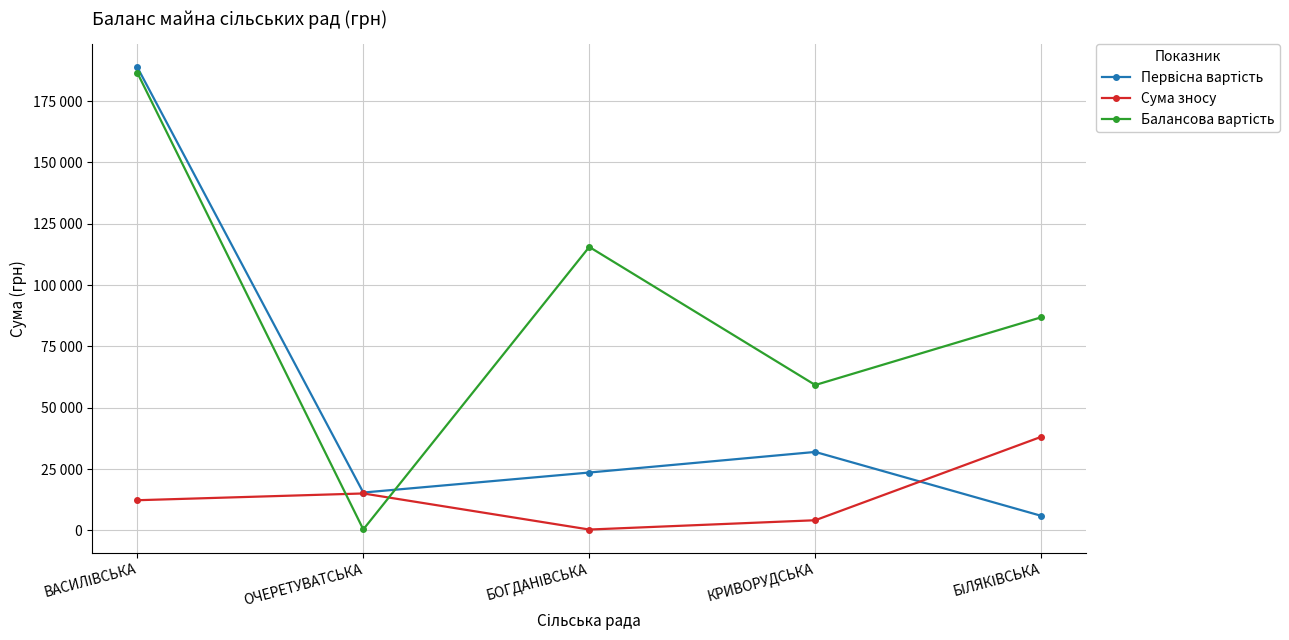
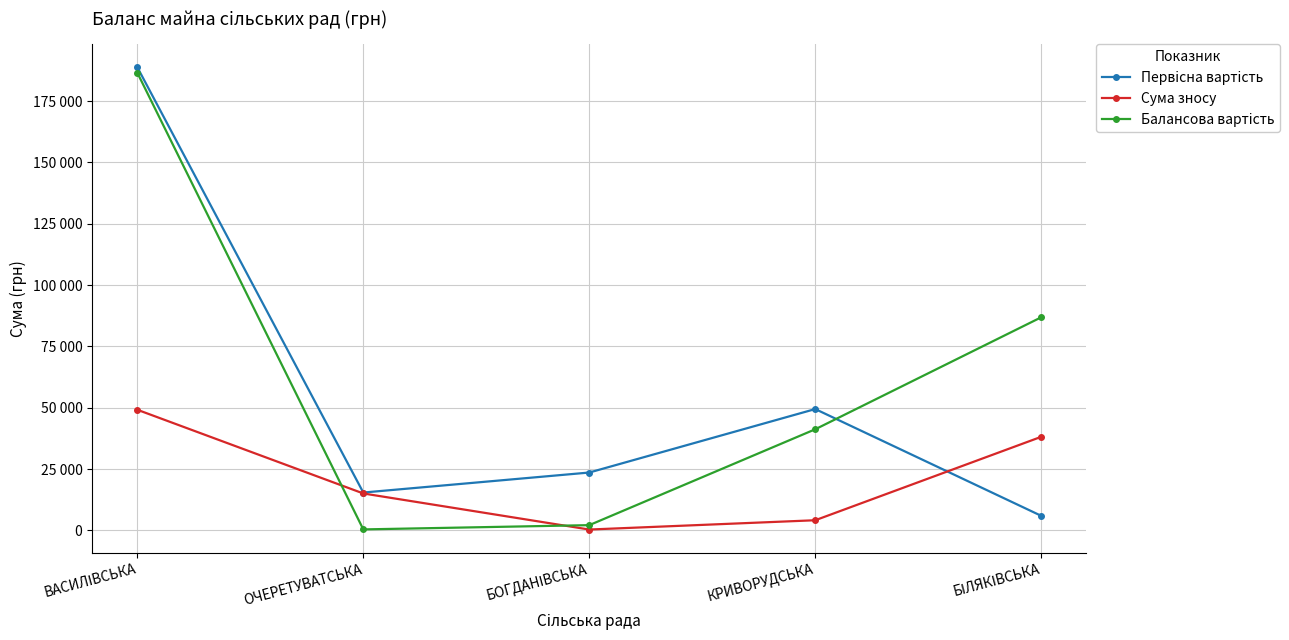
Сума зносу, ВАСИЛІВСЬКА: 12000 -> 49000
Балансова вартість, БОГДАНІВСЬКА: 116000 -> 2000
Первісна вартість, КРИВОРУДСЬКА: 32000 -> 49000
Балансова вартість, КРИВОРУДСЬКА: 59000 -> 41000
